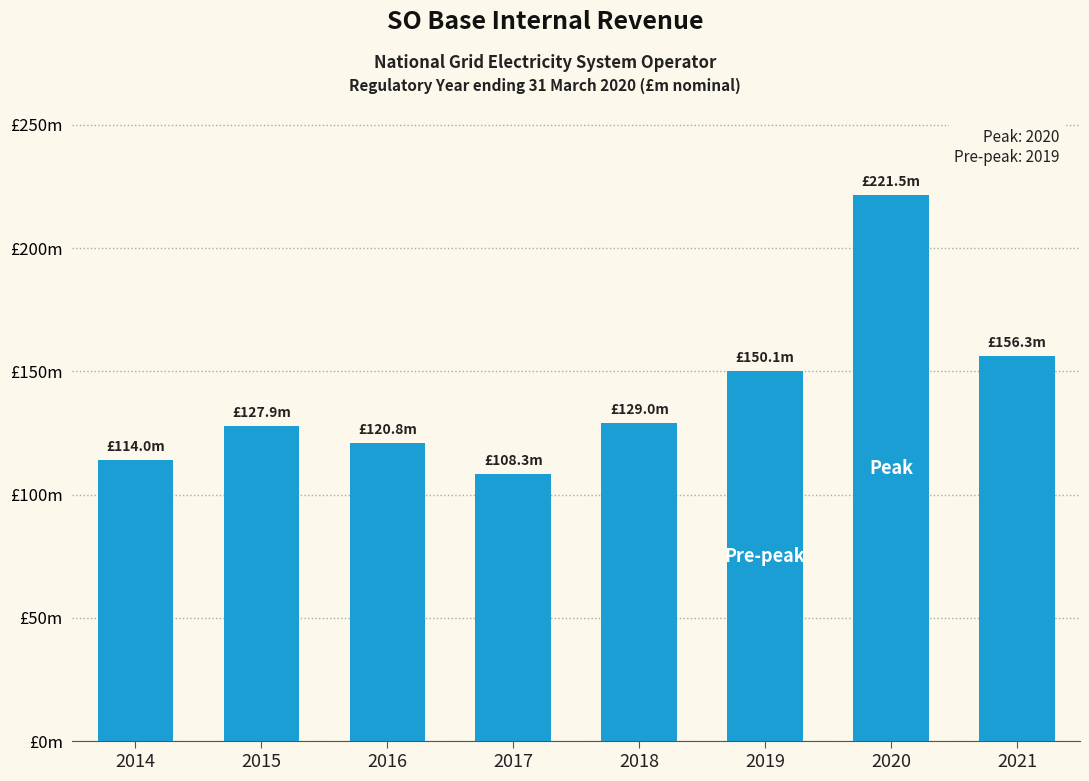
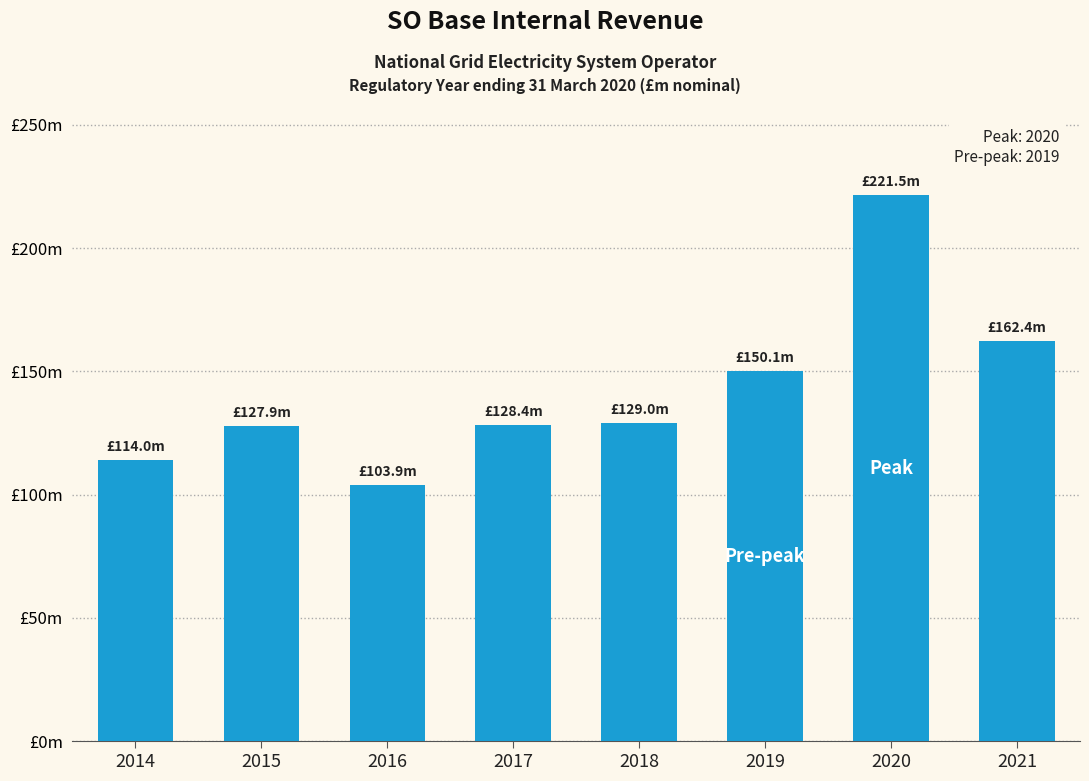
2016: £120.8m -> £103.9m
2017: £108.3m -> £128.4m
2021: £156.3m -> £162.4m
